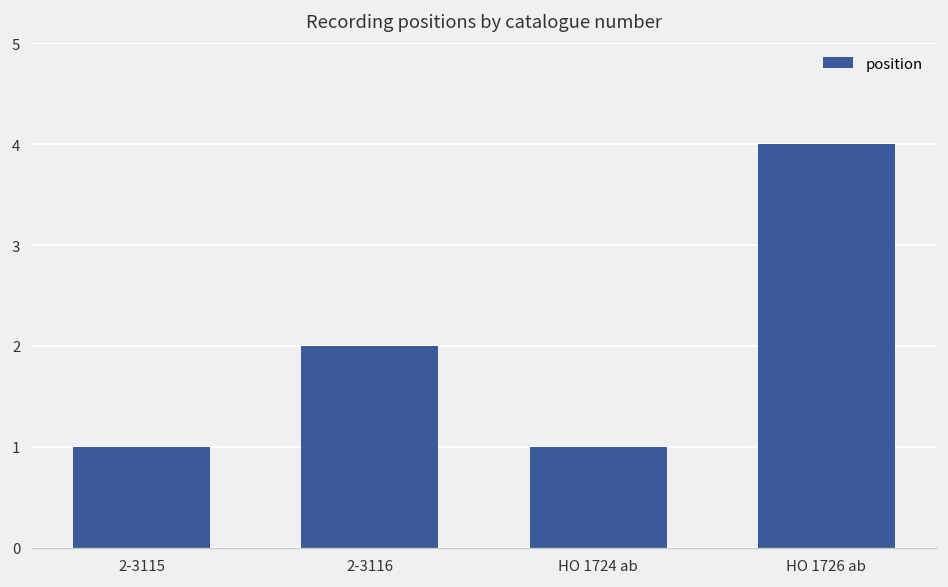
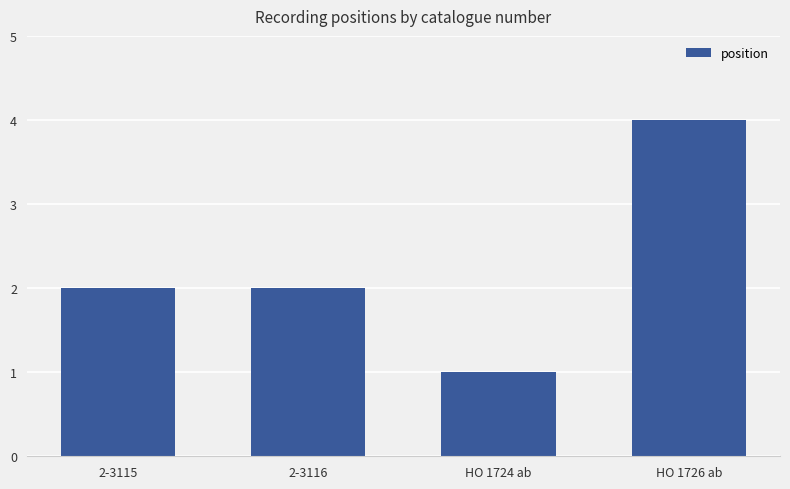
2-3115: 1 -> 2
